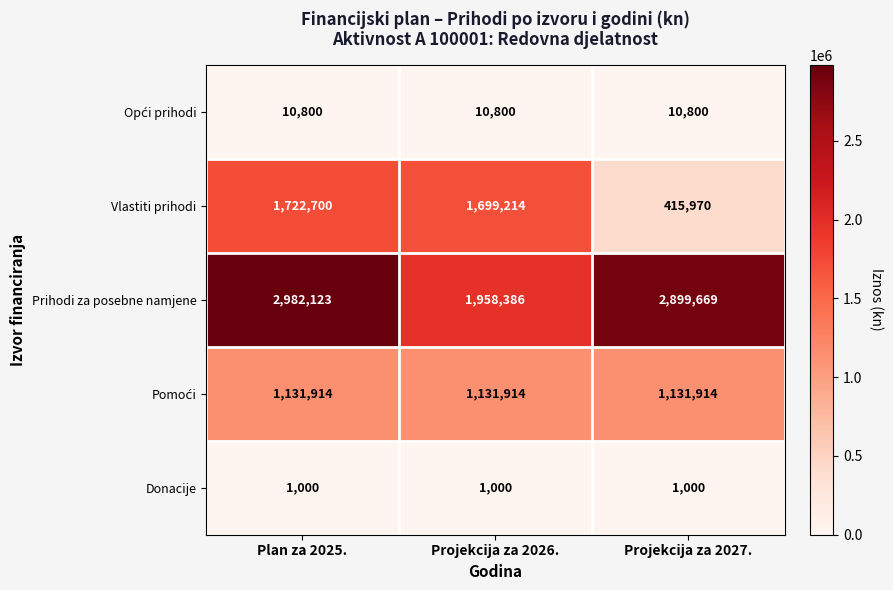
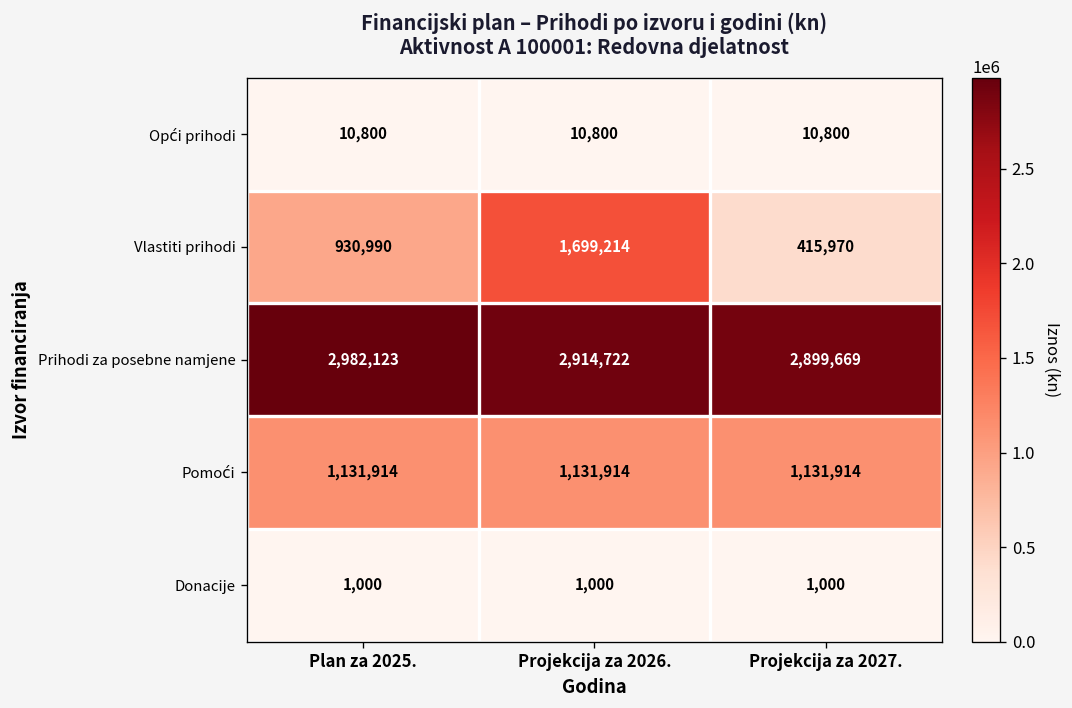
Vlastiti prihodi, Plan za 2025.: 1,722,700 -> 930,990
Prihodi za posebne namjene, Projekcija za 2026.: 1,958,386 -> 2,914,722
